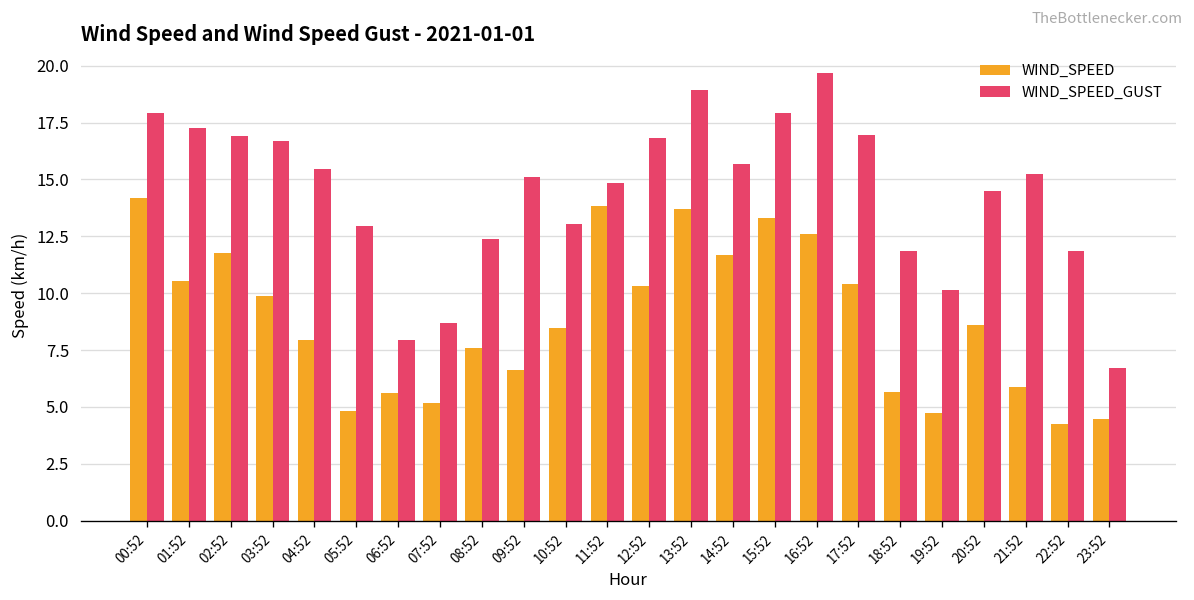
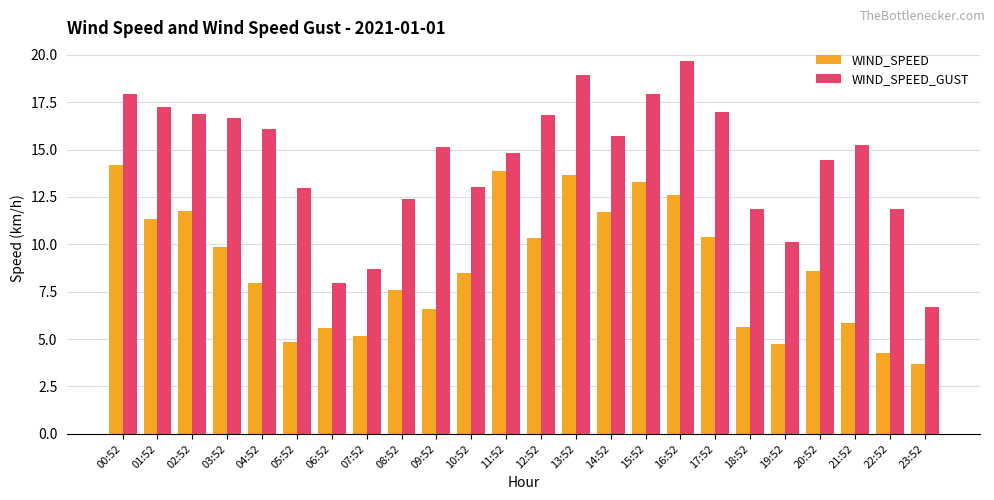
WIND_SPEED, 01:52: 10.5 -> 11.3
WIND_SPEED_GUST, 04:52: 15.5 -> 16.1
WIND_SPEED, 23:52: 4.5 -> 3.7
